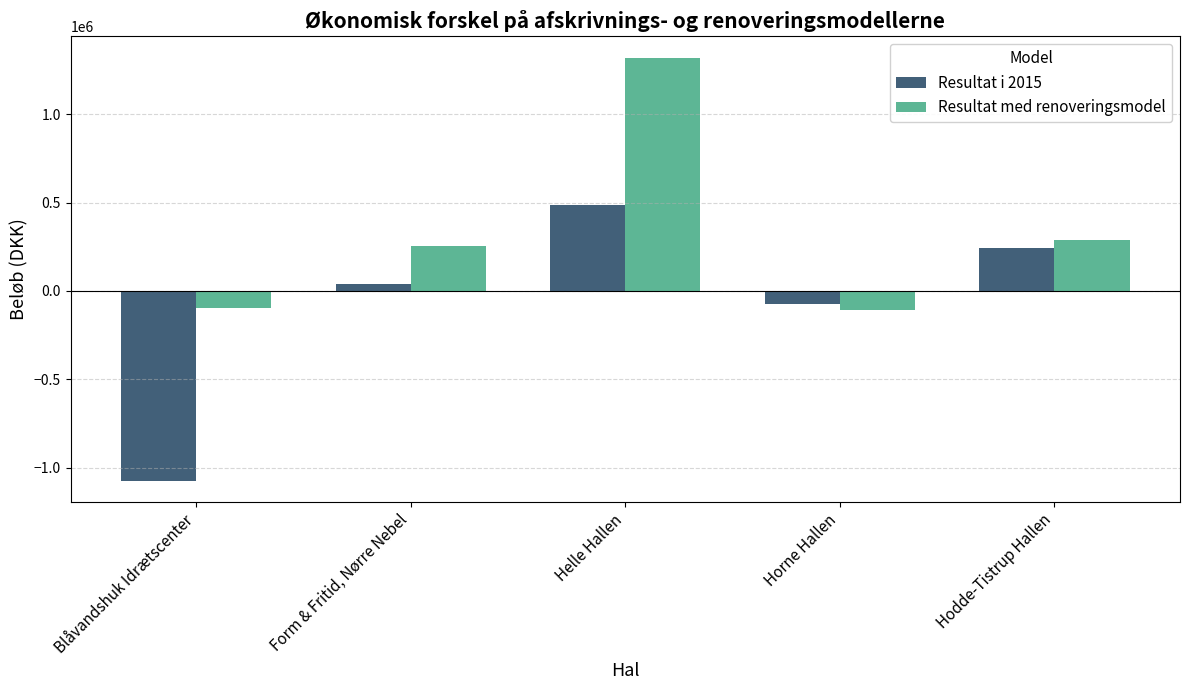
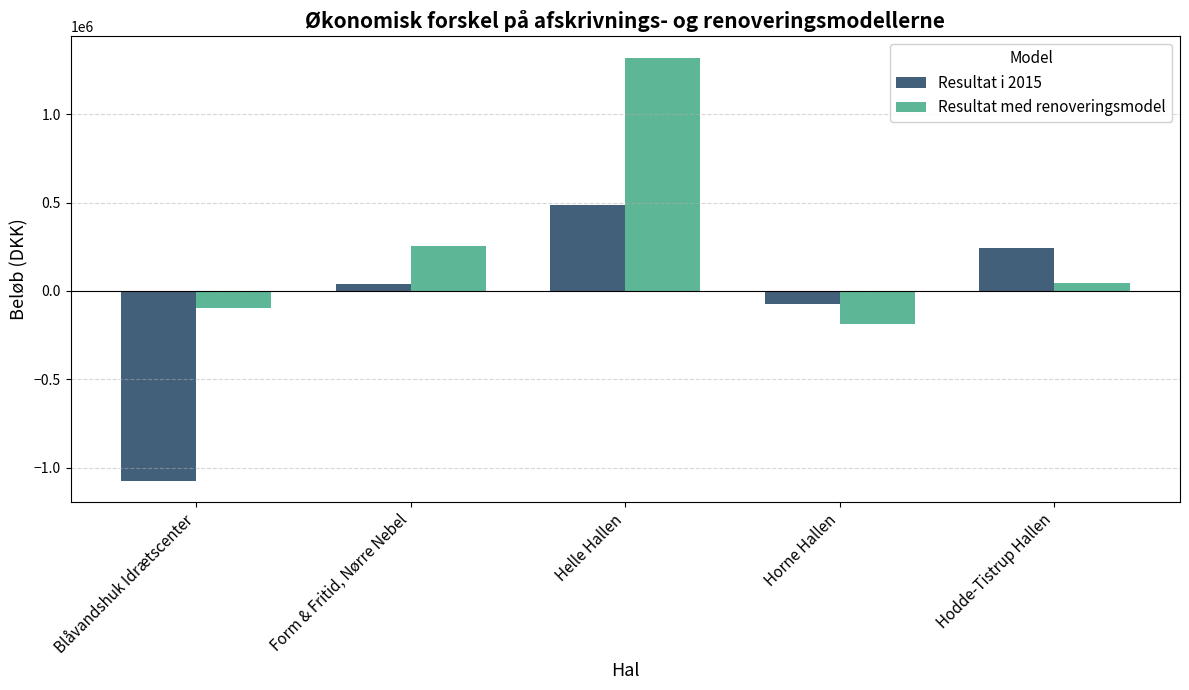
Resultat med renoveringsmodel, Horne Hallen: -110000 -> -190000
Resultat med renoveringsmodel, Hodde-Tistrup Hallen: 290000 -> 50000
